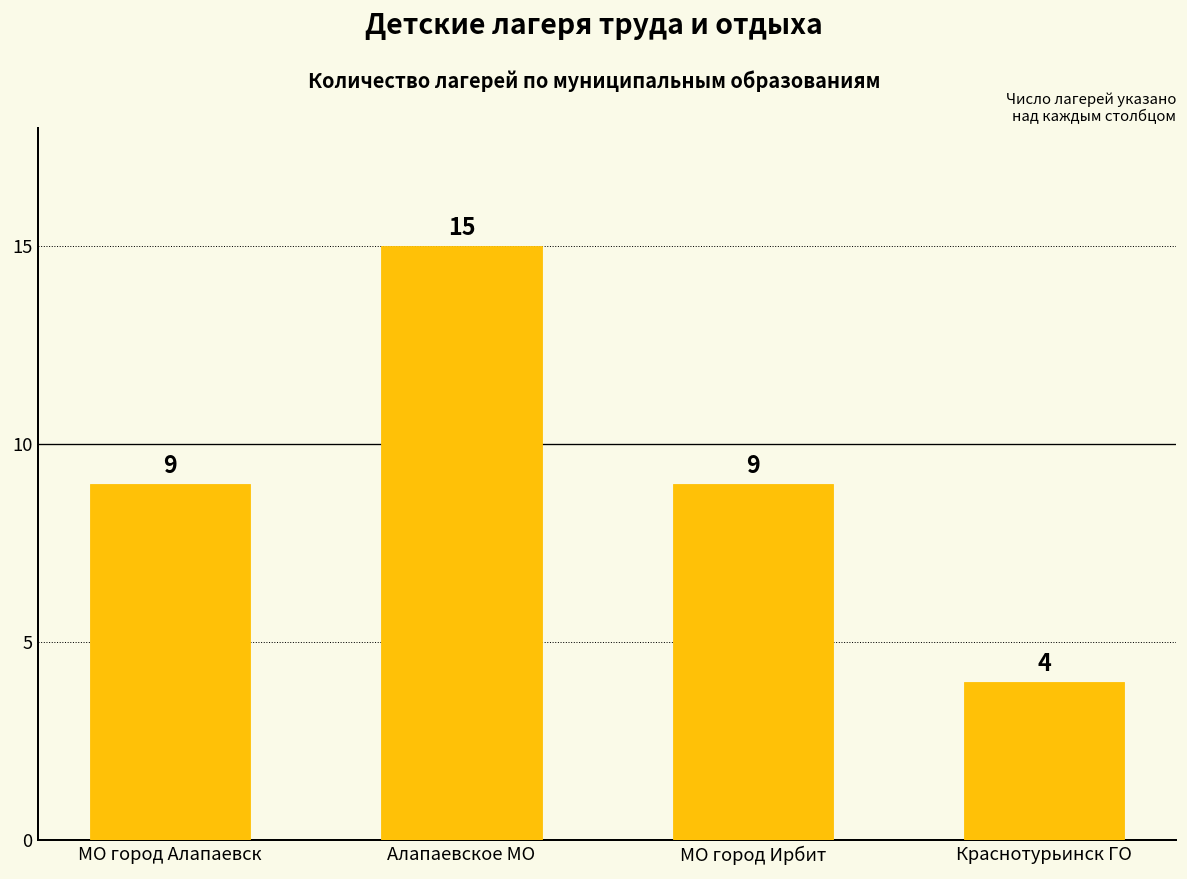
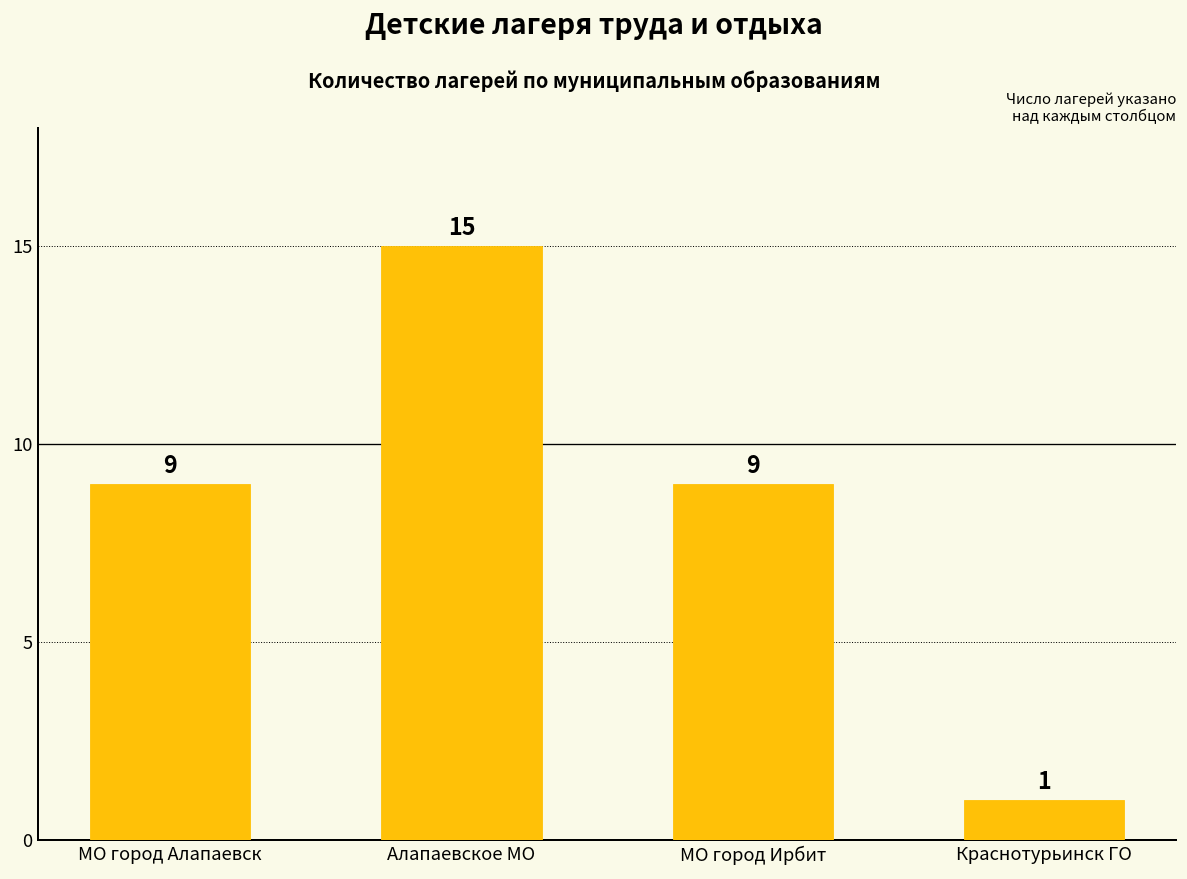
Краснотурьинск ГО: 4 -> 1
